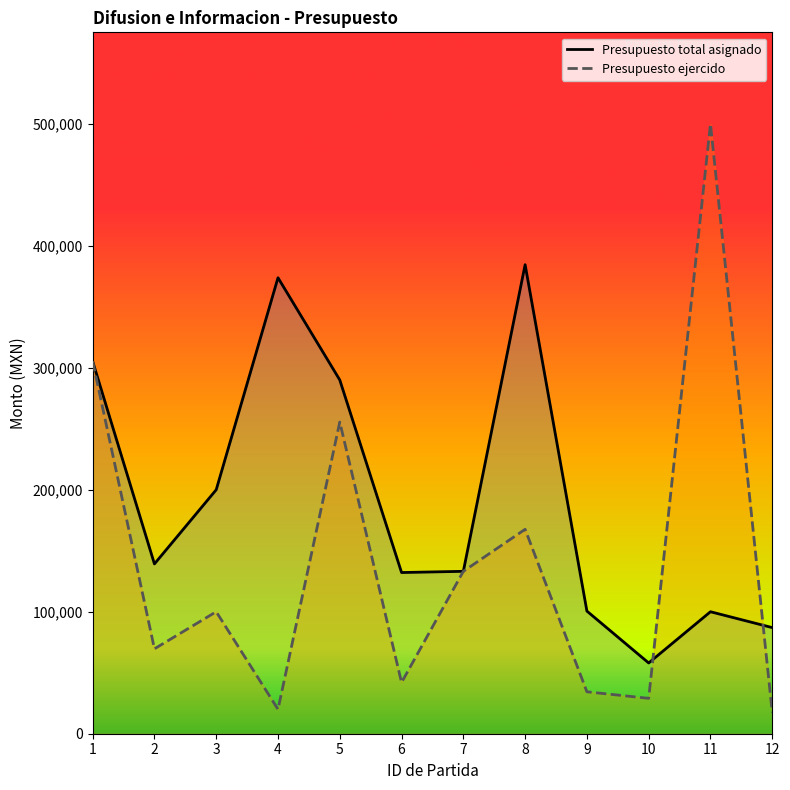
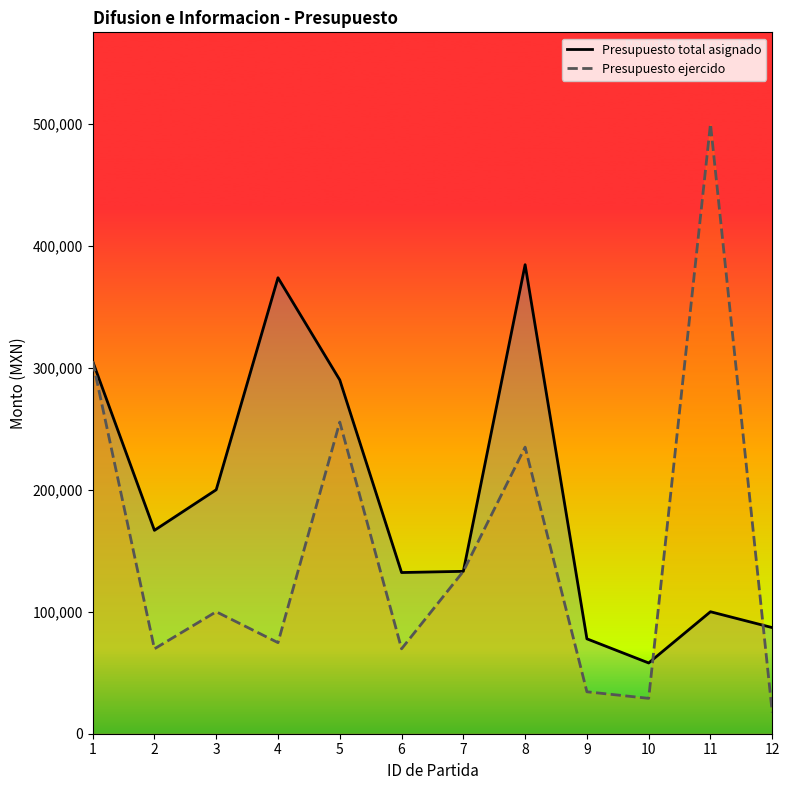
Presupuesto total asignado, 2: 139,000 -> 167,000
Presupuesto ejercido, 4: 20,000 -> 75,000
Presupuesto ejercido, 6: 42,000 -> 70,000
Presupuesto ejercido, 8: 168,000 -> 235,000
Presupuesto total asignado, 9: 101,000 -> 78,000
